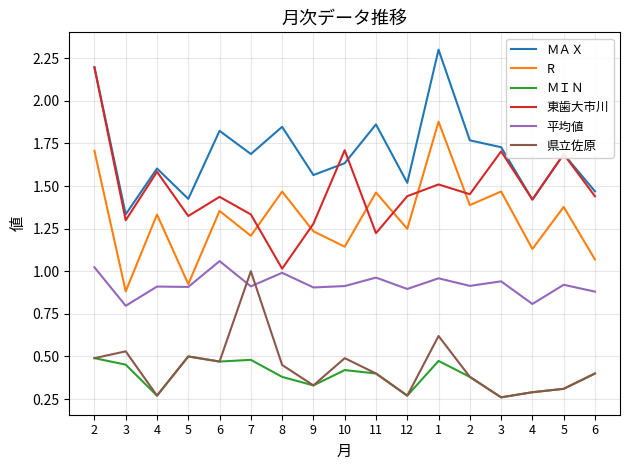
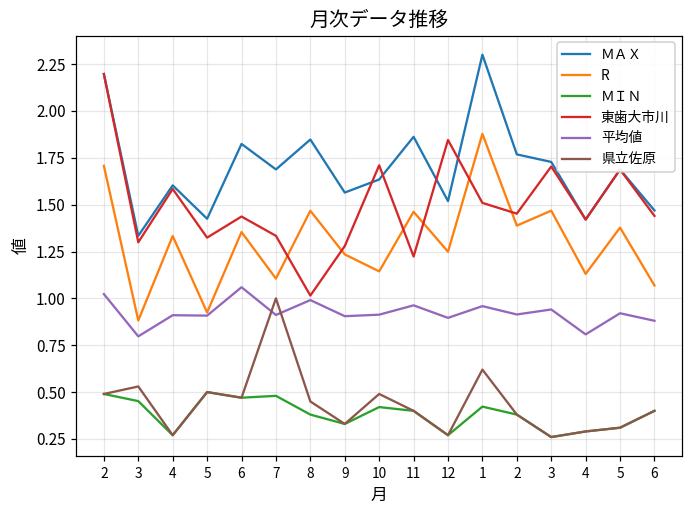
R, 7: 1.21 -> 1.11
東歯大市川, 12: 1.44 -> 1.85
ＭＩＮ, 1: 0.47 -> 0.42
